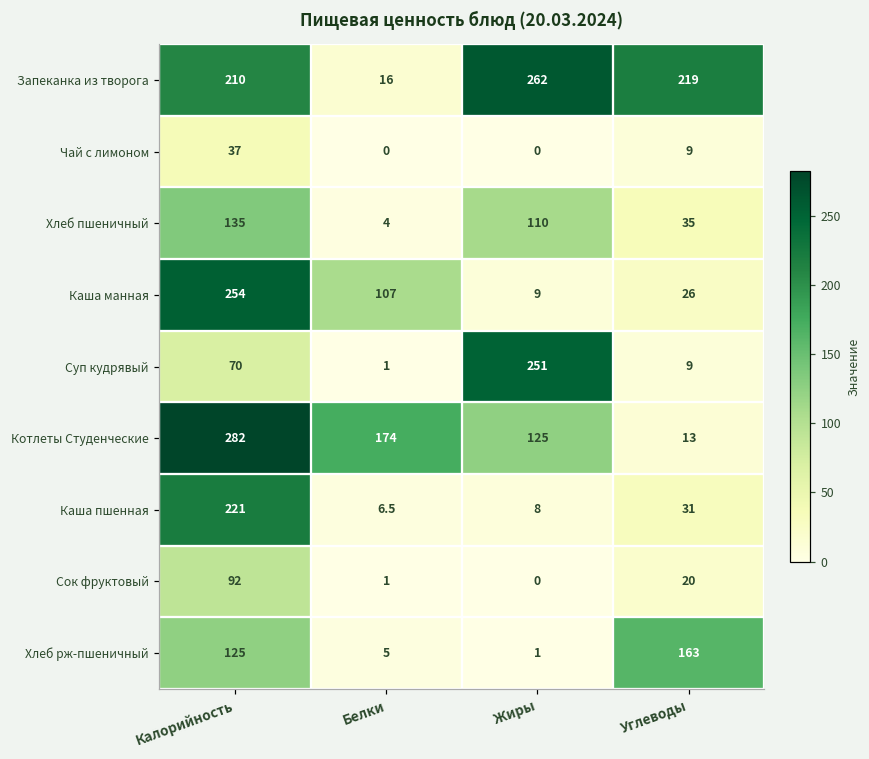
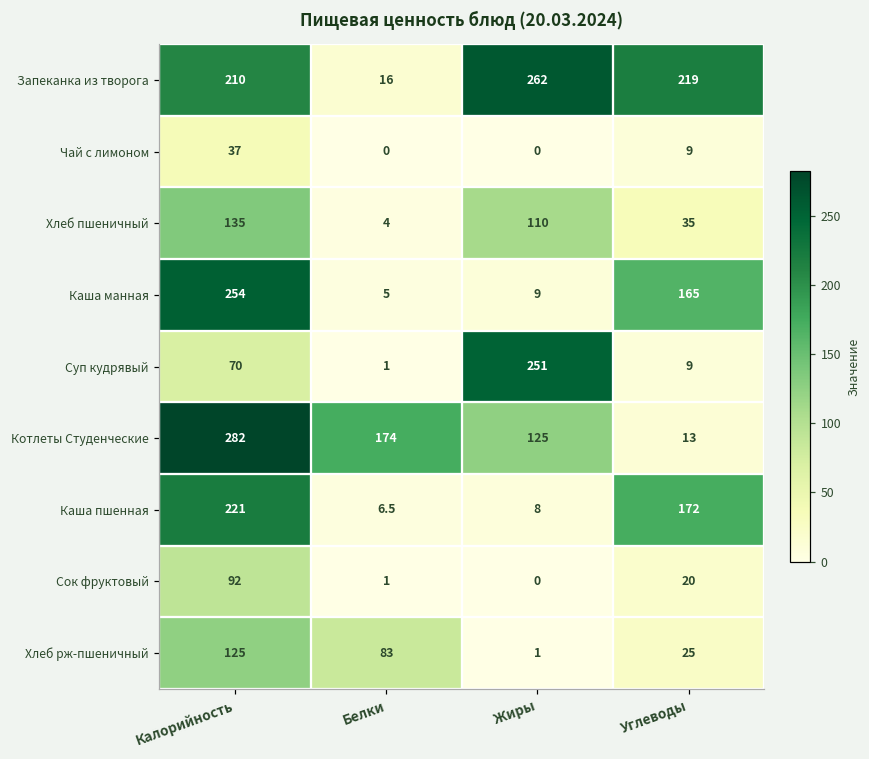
Каша манная, Белки: 107 -> 5
Каша манная, Углеводы: 26 -> 165
Каша пшенная, Углеводы: 31 -> 172
Хлеб рж-пшеничный, Белки: 5 -> 83
Хлеб рж-пшеничный, Углеводы: 163 -> 25
